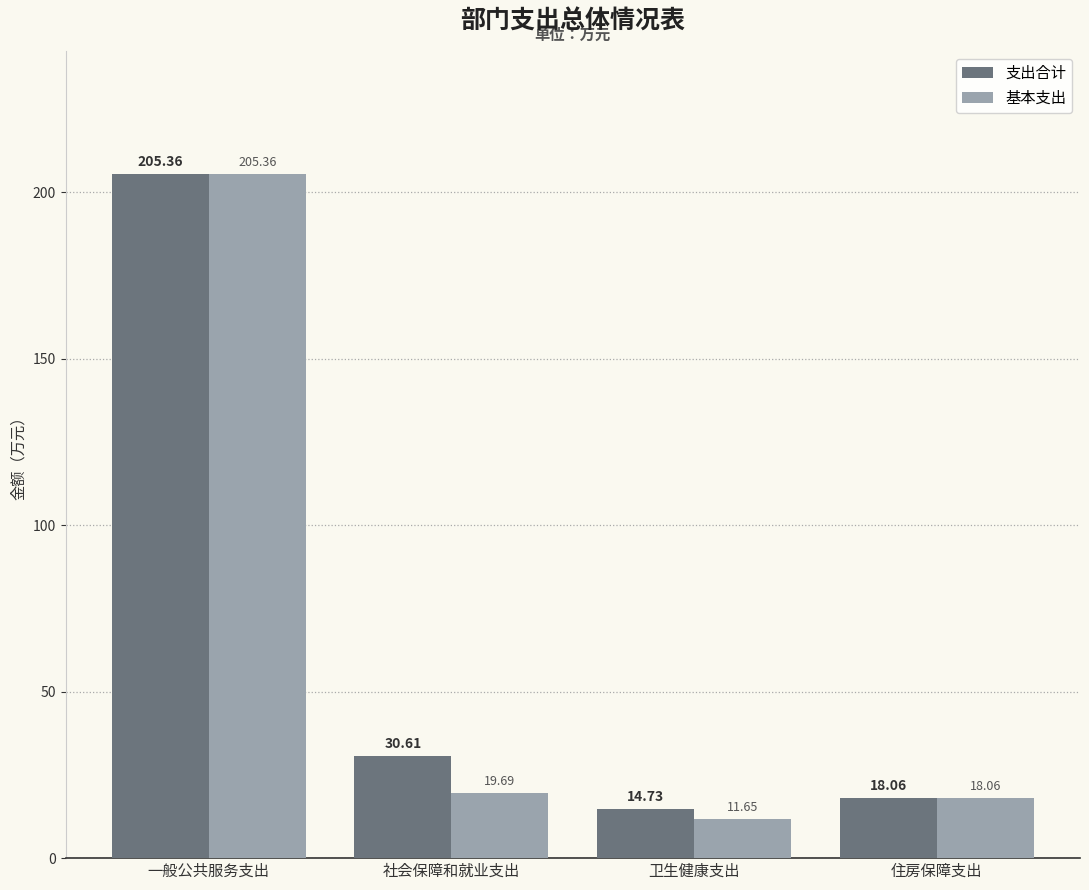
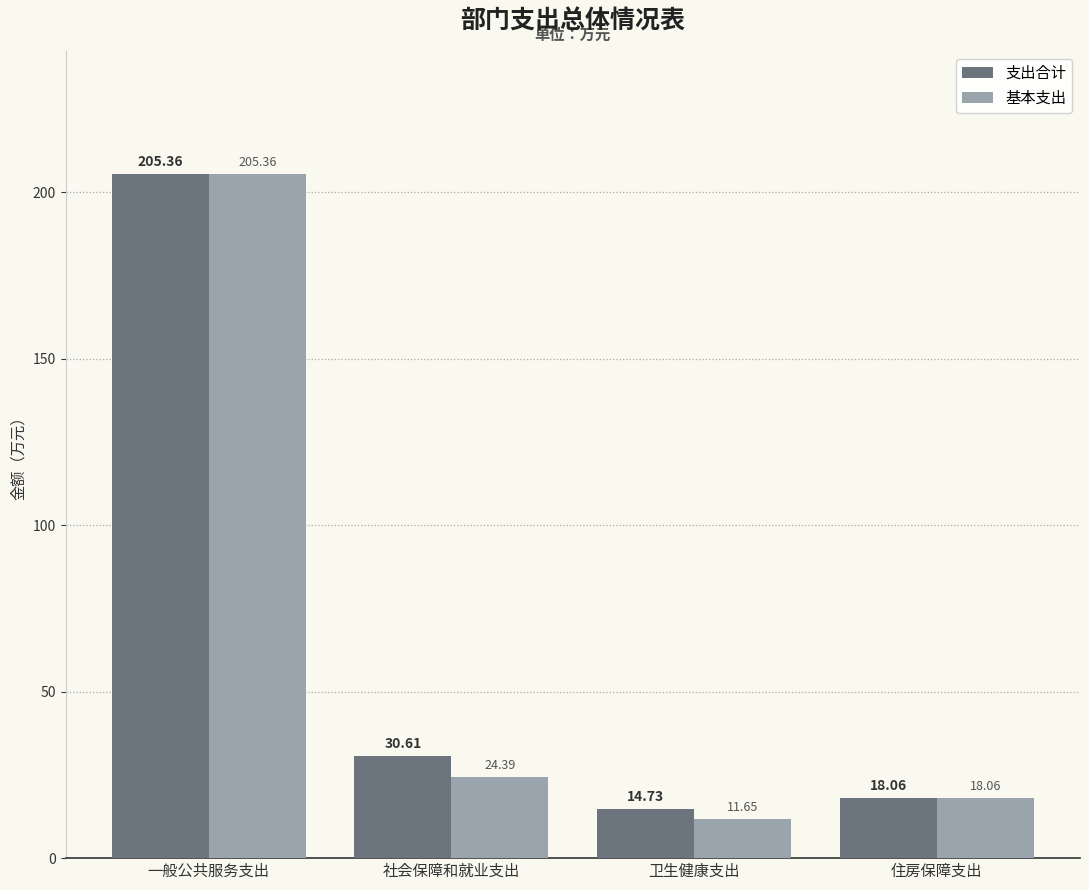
基本支出, 社会保障和就业支出: 19.69 -> 24.39
